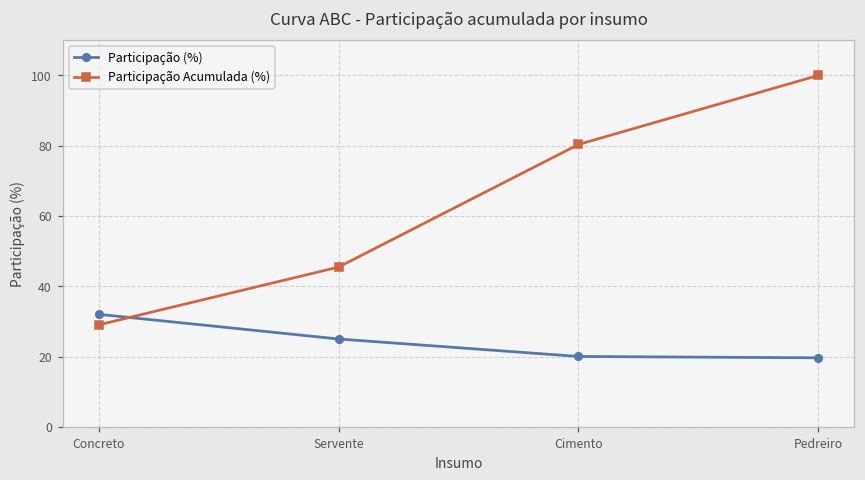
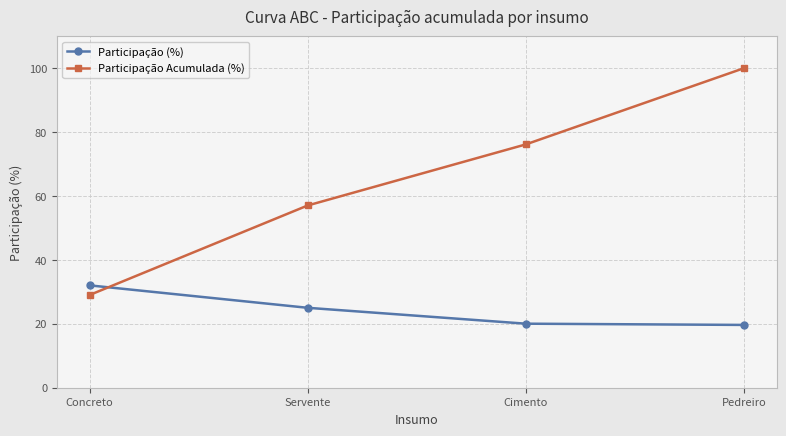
Participação Acumulada (%), Servente: 45 -> 57
Participação Acumulada (%), Cimento: 80 -> 76
